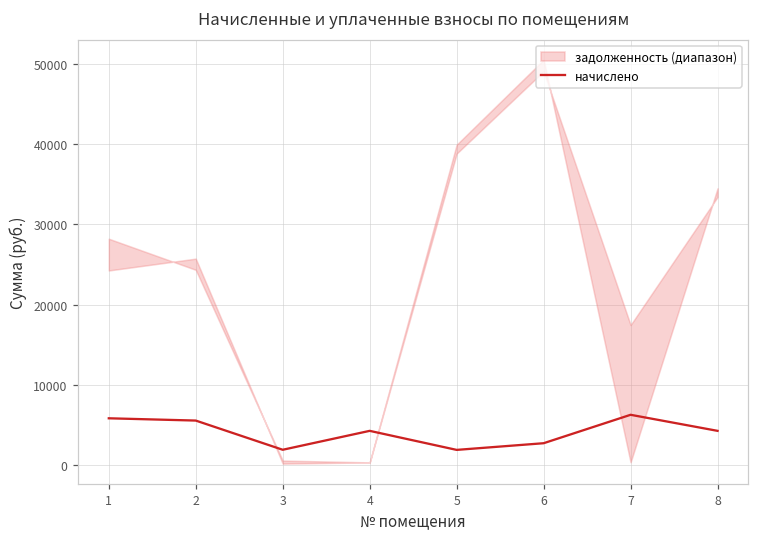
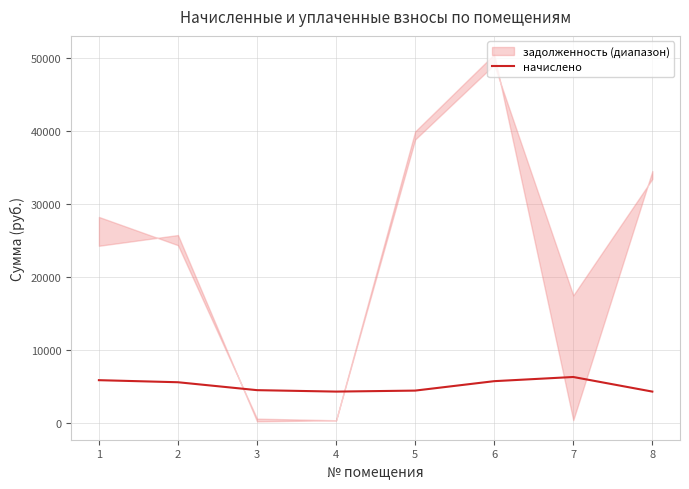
начислено, 3: 2000 -> 4000
начислено, 5: 2000 -> 4000
начислено, 6: 3000 -> 6000
